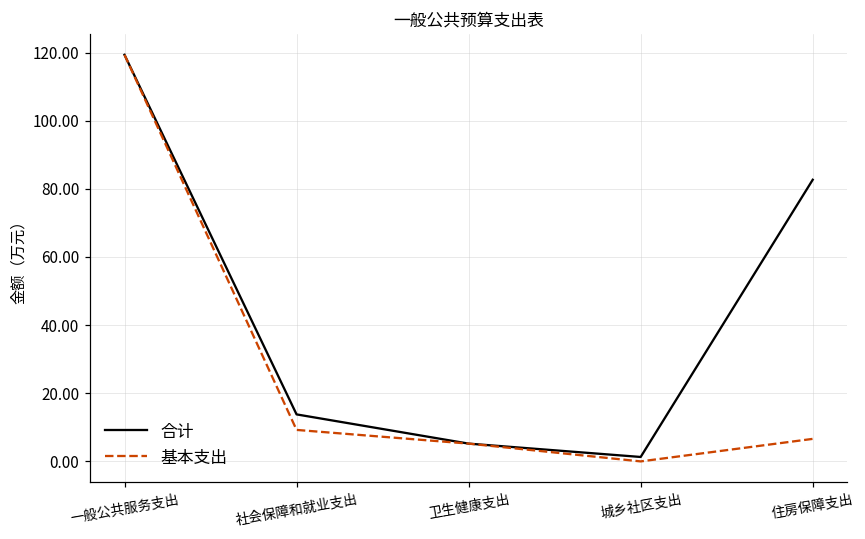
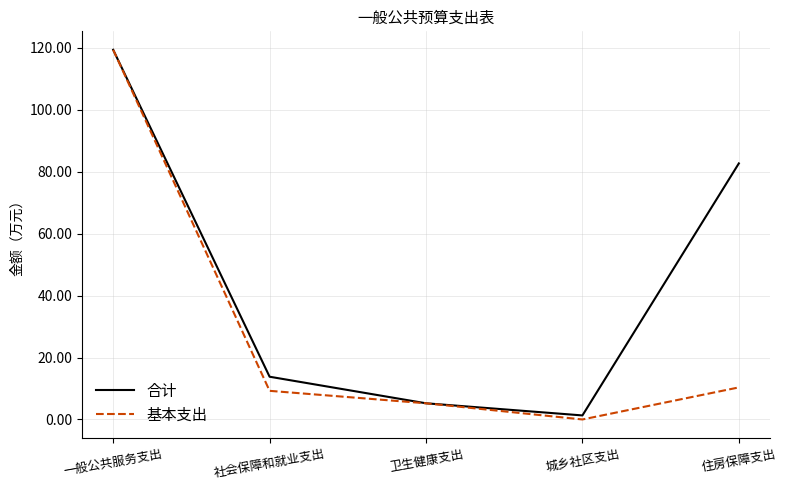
基本支出, 住房保障支出: 7 -> 10
